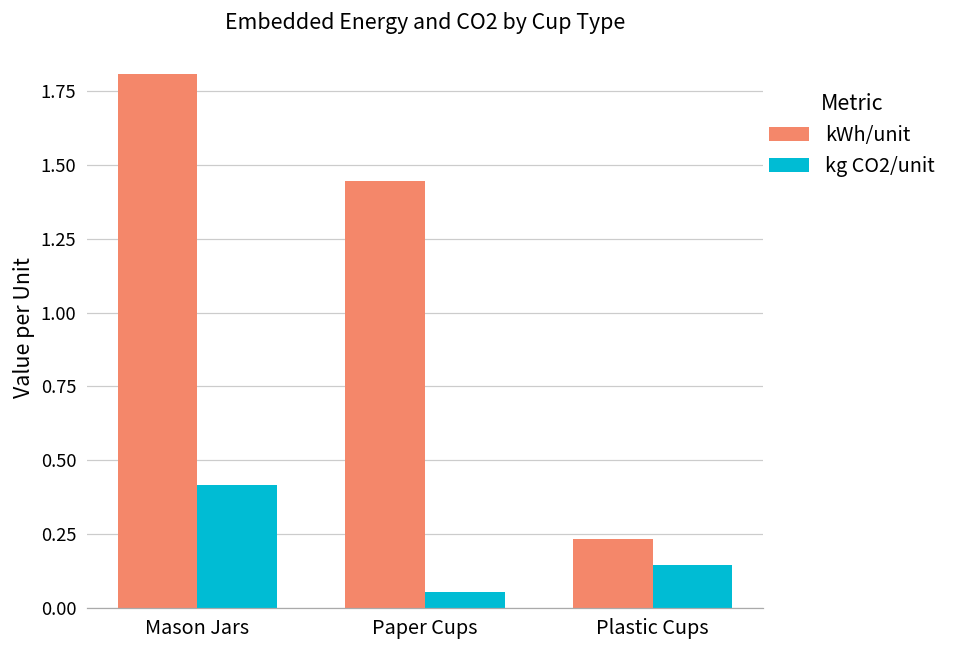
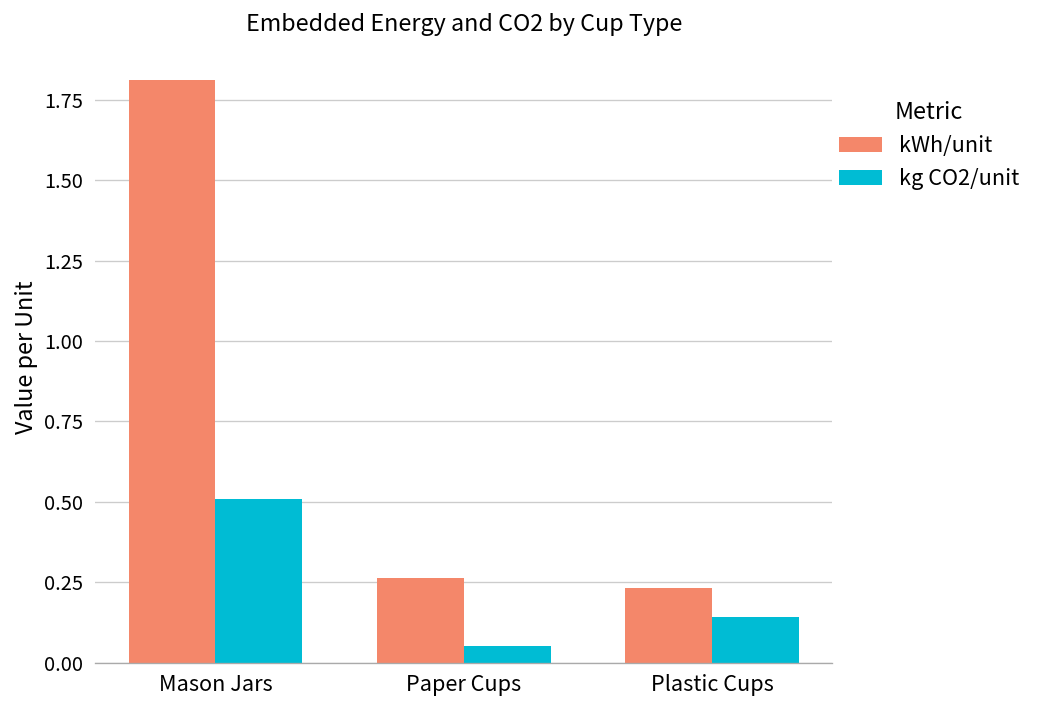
kg CO2/unit, Mason Jars: 0.42 -> 0.51
kWh/unit, Paper Cups: 1.45 -> 0.26
